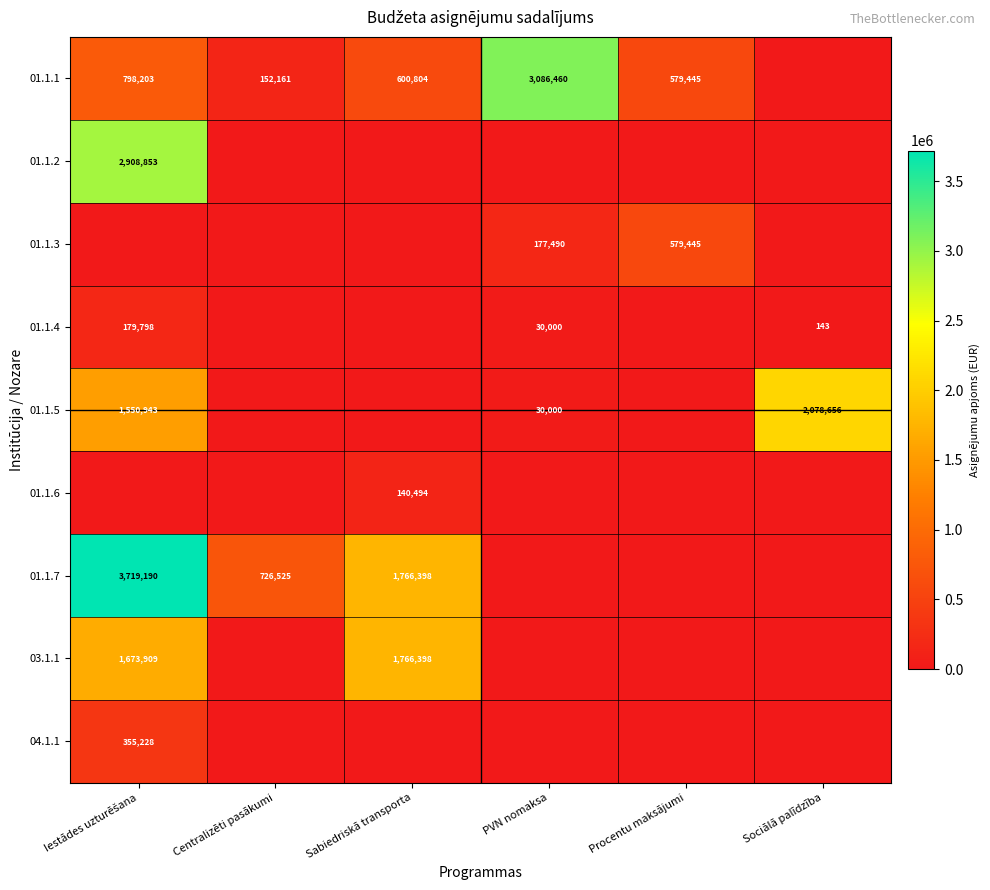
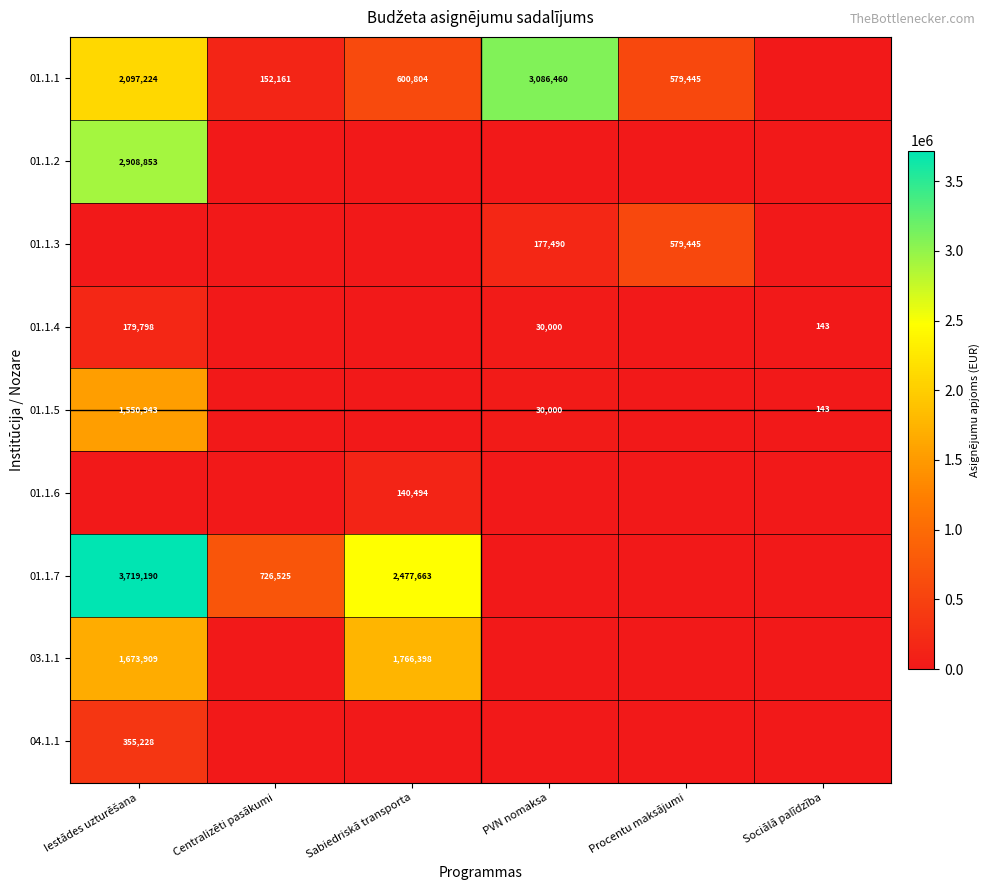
01.1.1, Iestādes uzturēšana: 798,203 -> 2,097,224
01.1.5, Sociālā palīdzība: 2,078,656 -> 143
01.1.7, Sabiedriskā transporta: 1,766,398 -> 2,477,663
